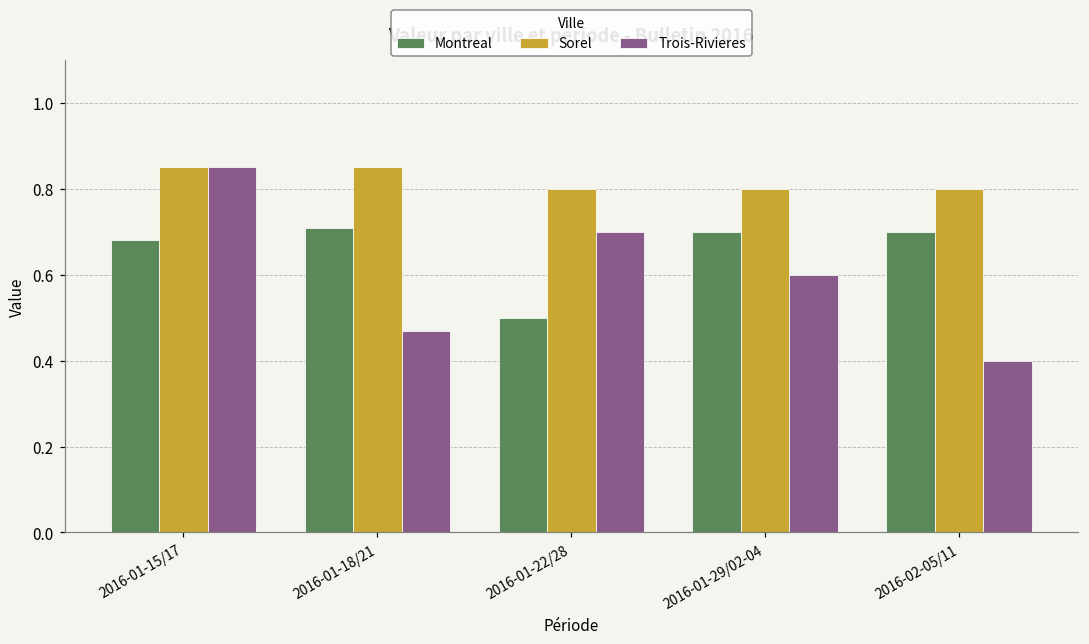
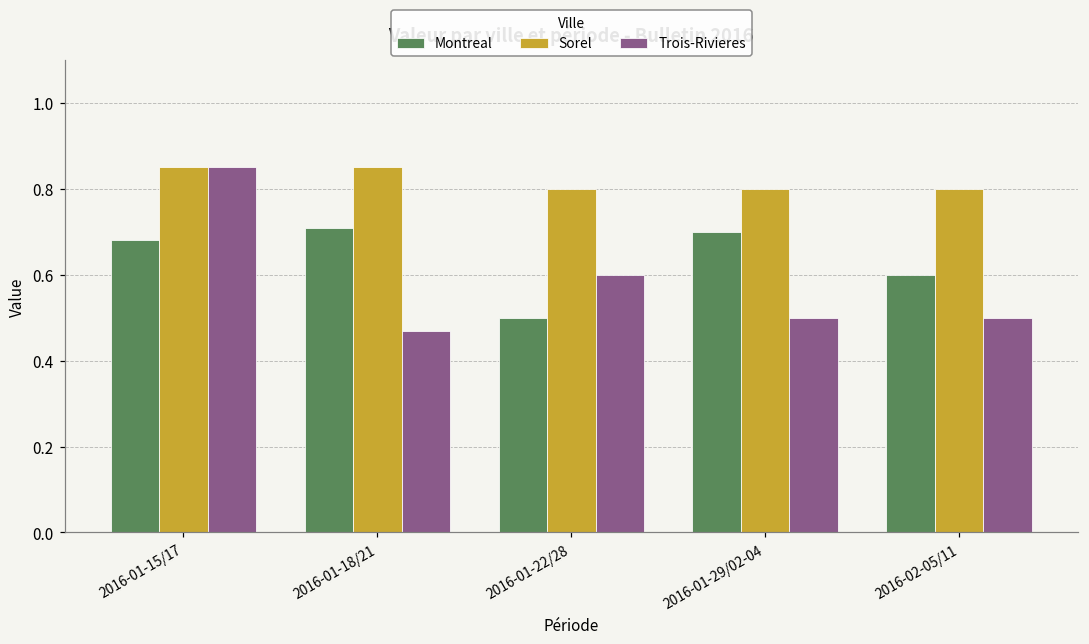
Trois-Rivieres, 2016-01-22/28: 0.7 -> 0.6
Trois-Rivieres, 2016-01-29/02-04: 0.6 -> 0.5
Montreal, 2016-02-05/11: 0.7 -> 0.6
Trois-Rivieres, 2016-02-05/11: 0.4 -> 0.5
